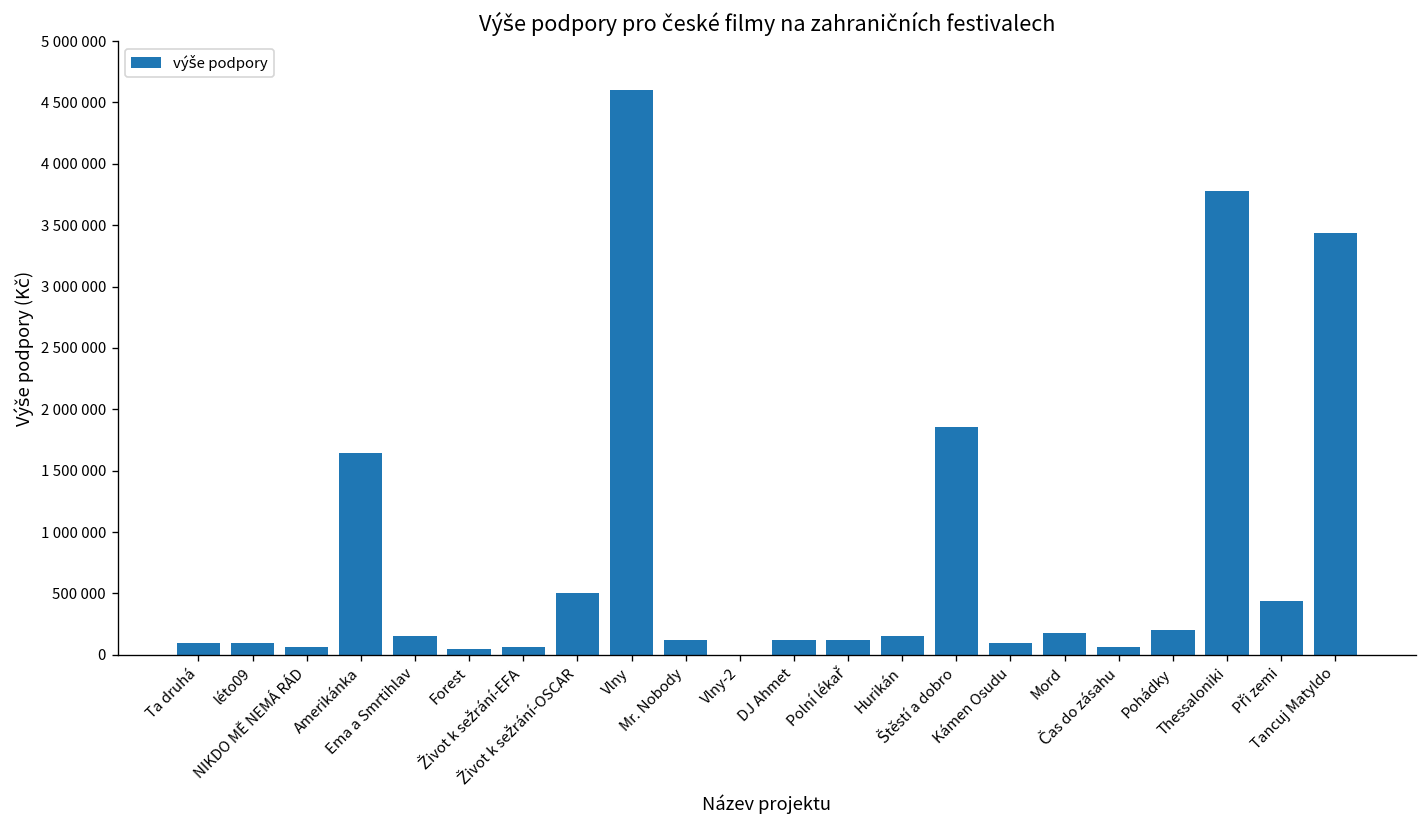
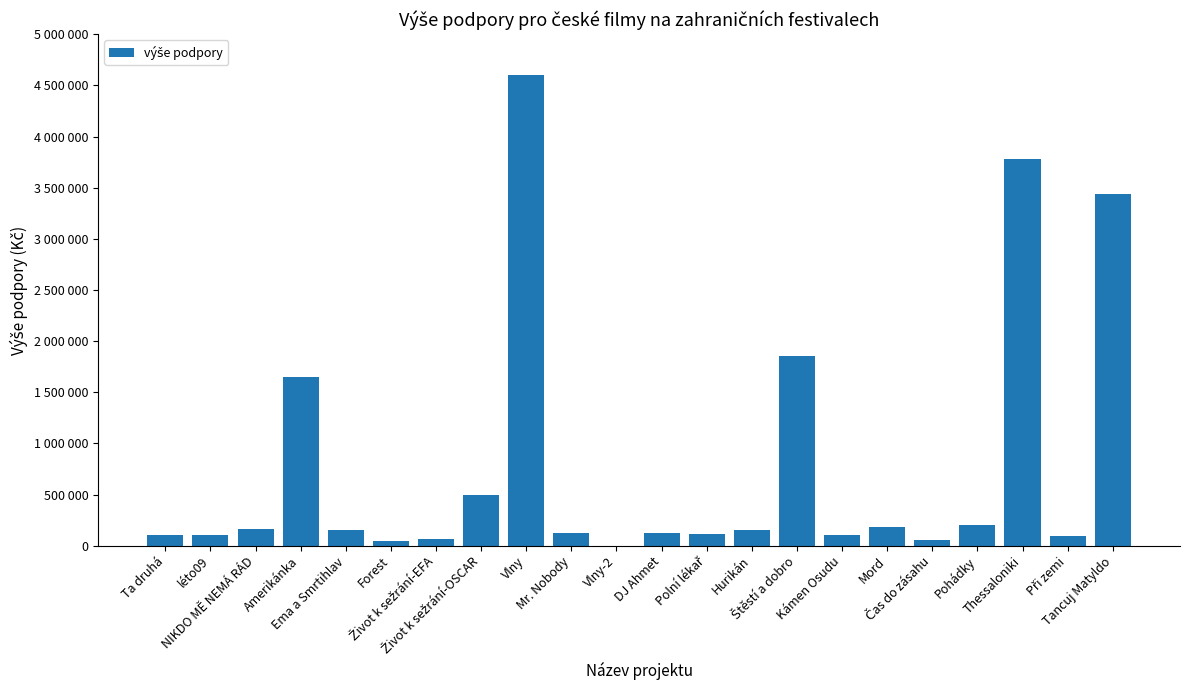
NIKDO MĚ NEMÁ RÁD: 60000 -> 170000
Při zemi: 440000 -> 90000
